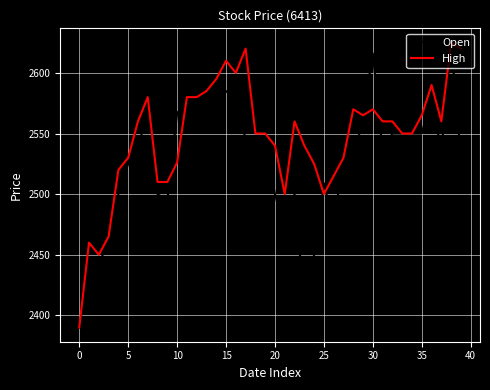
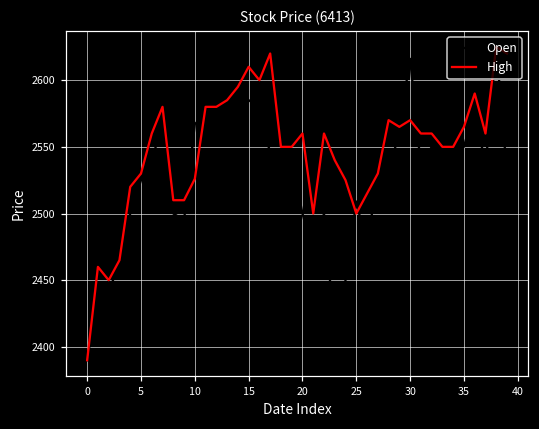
High, 20: 2540 -> 2560
